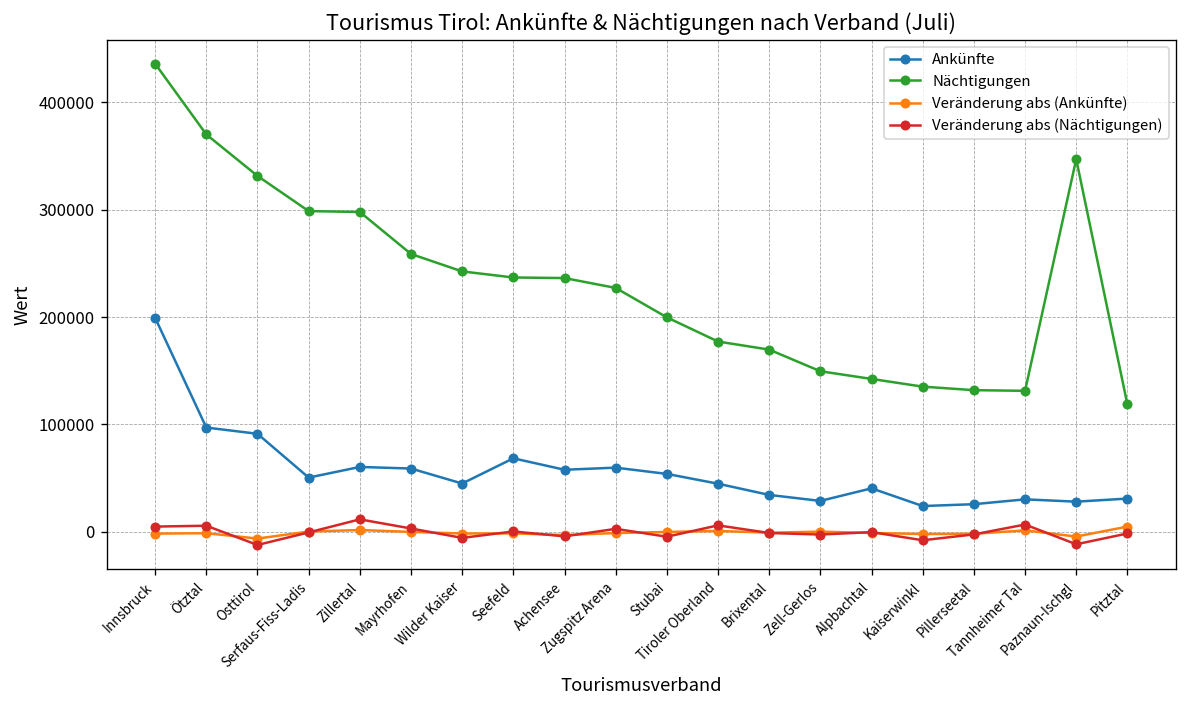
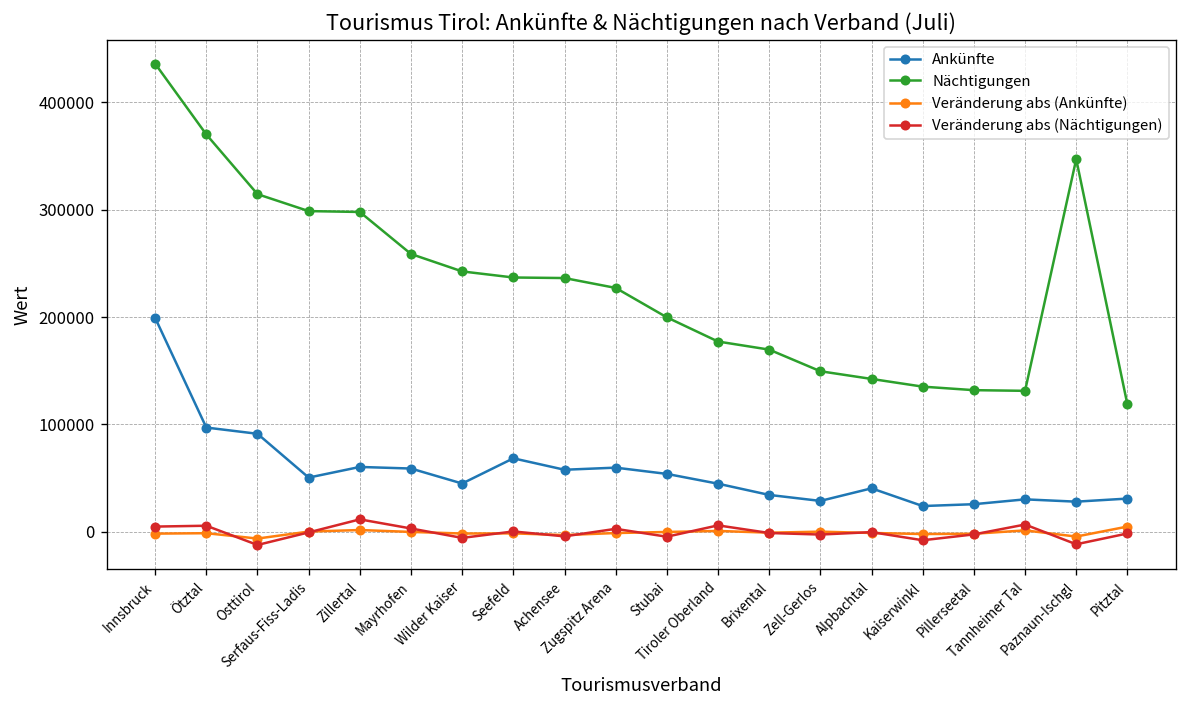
Nächtigungen, Osttirol: 330000 -> 310000
